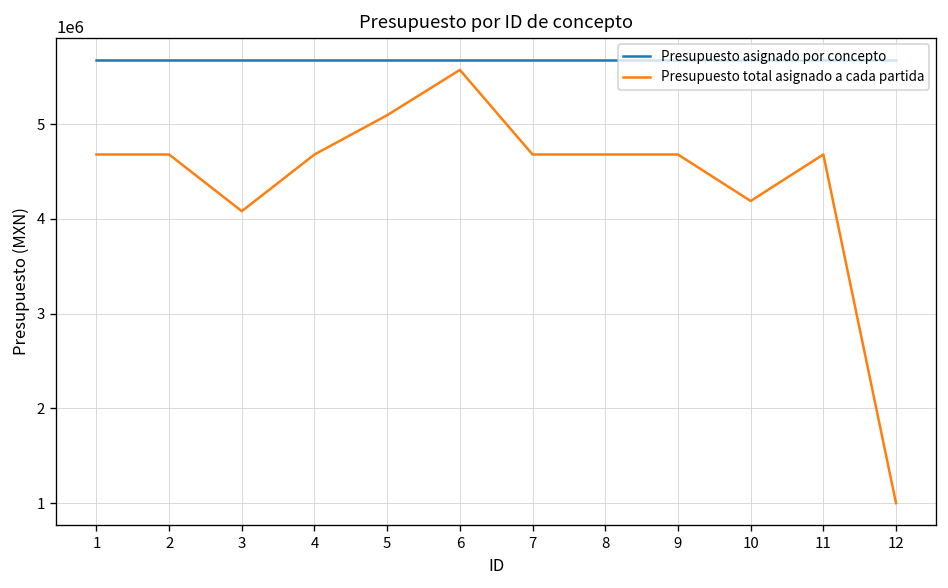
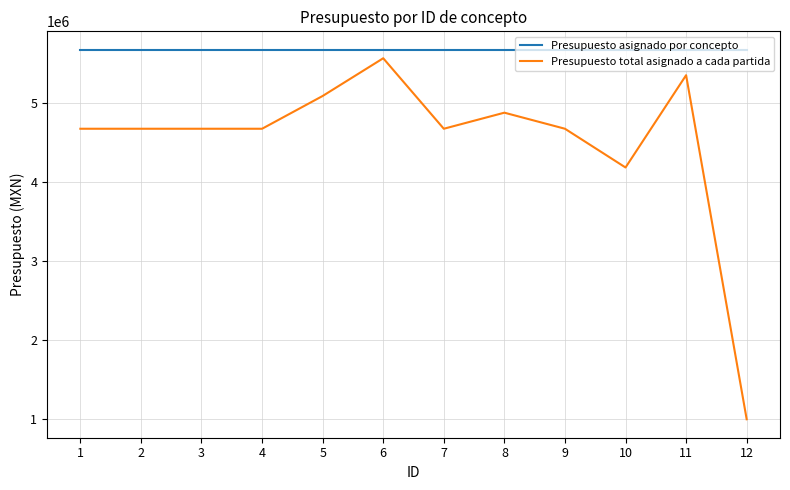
Presupuesto total asignado a cada partida, 3: 4100000 -> 4700000
Presupuesto total asignado a cada partida, 8: 4700000 -> 4900000
Presupuesto total asignado a cada partida, 11: 4700000 -> 5400000
